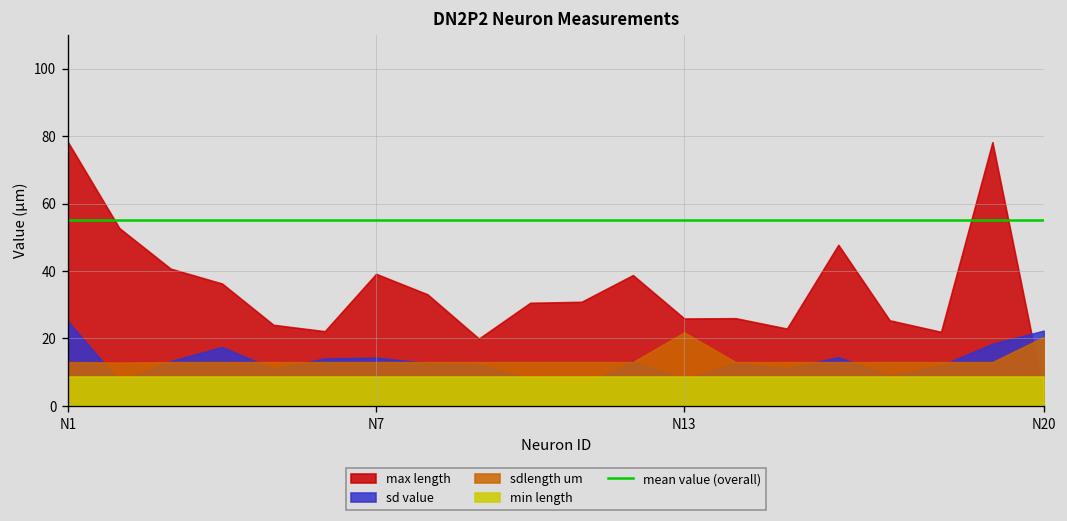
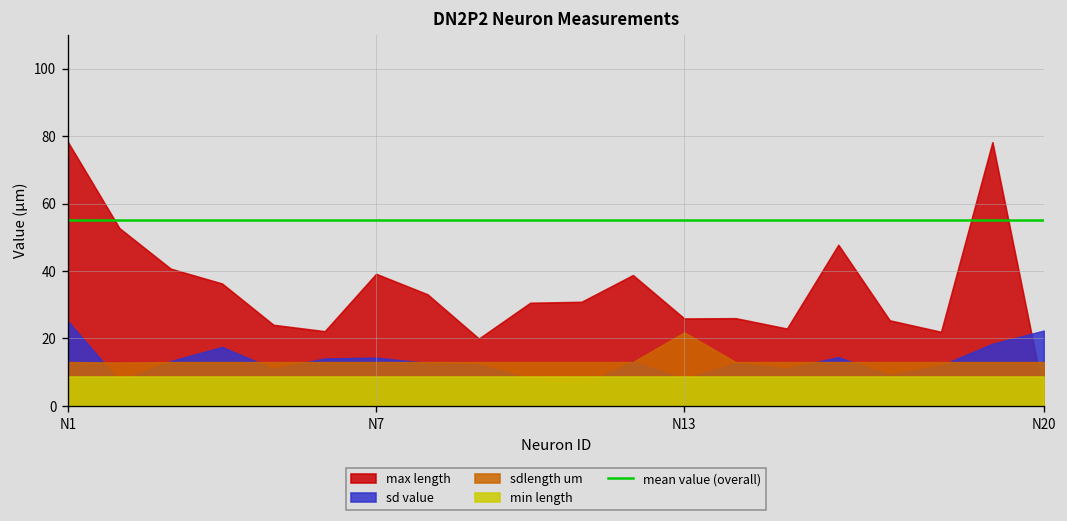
sdlength um, N20: 20 -> 13
